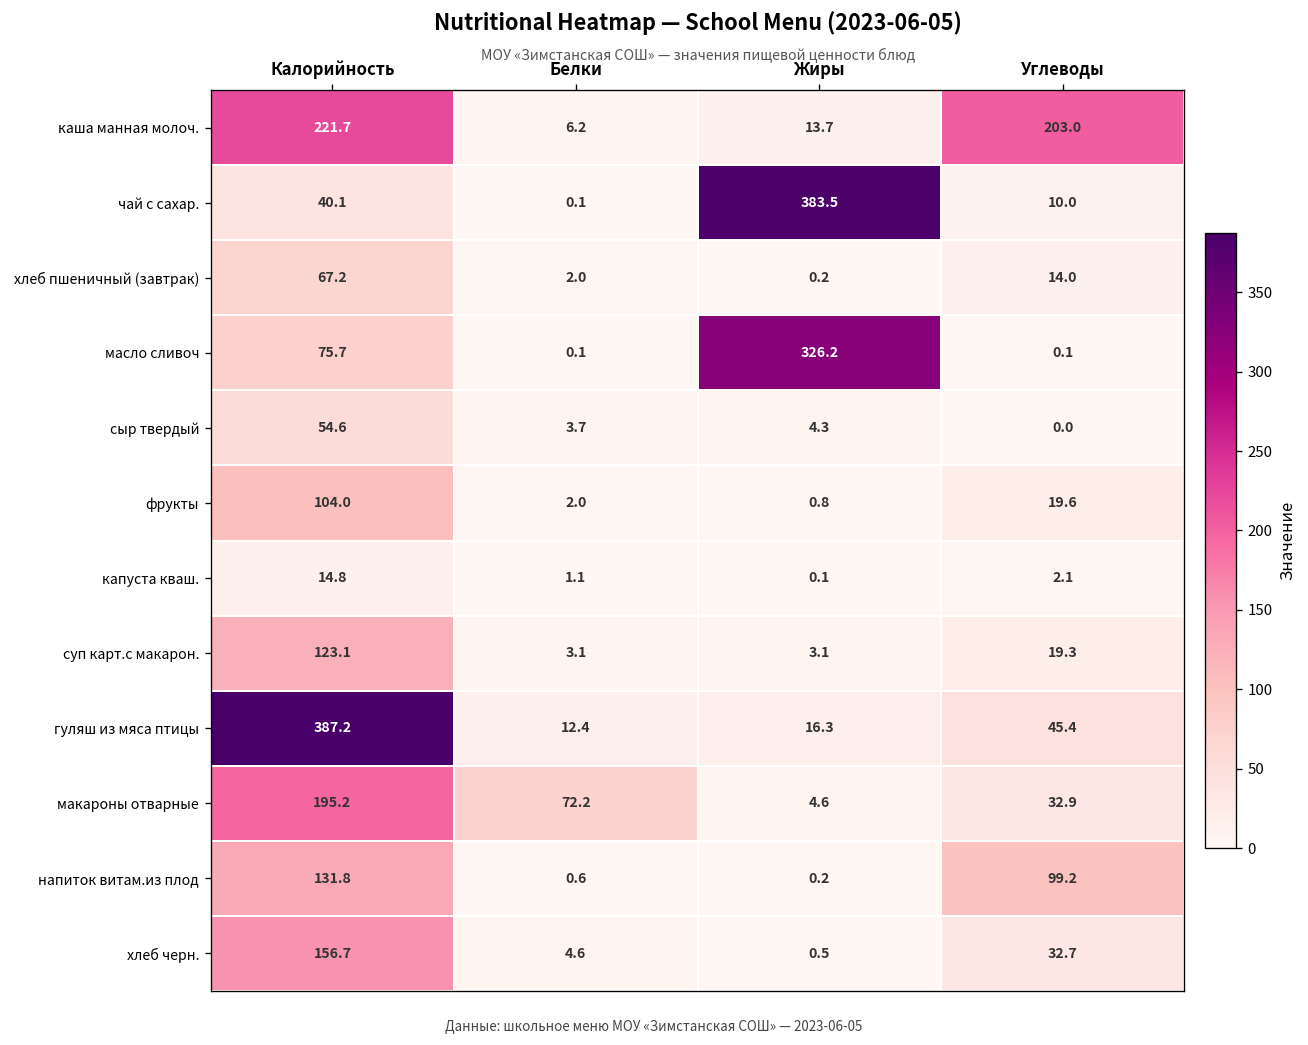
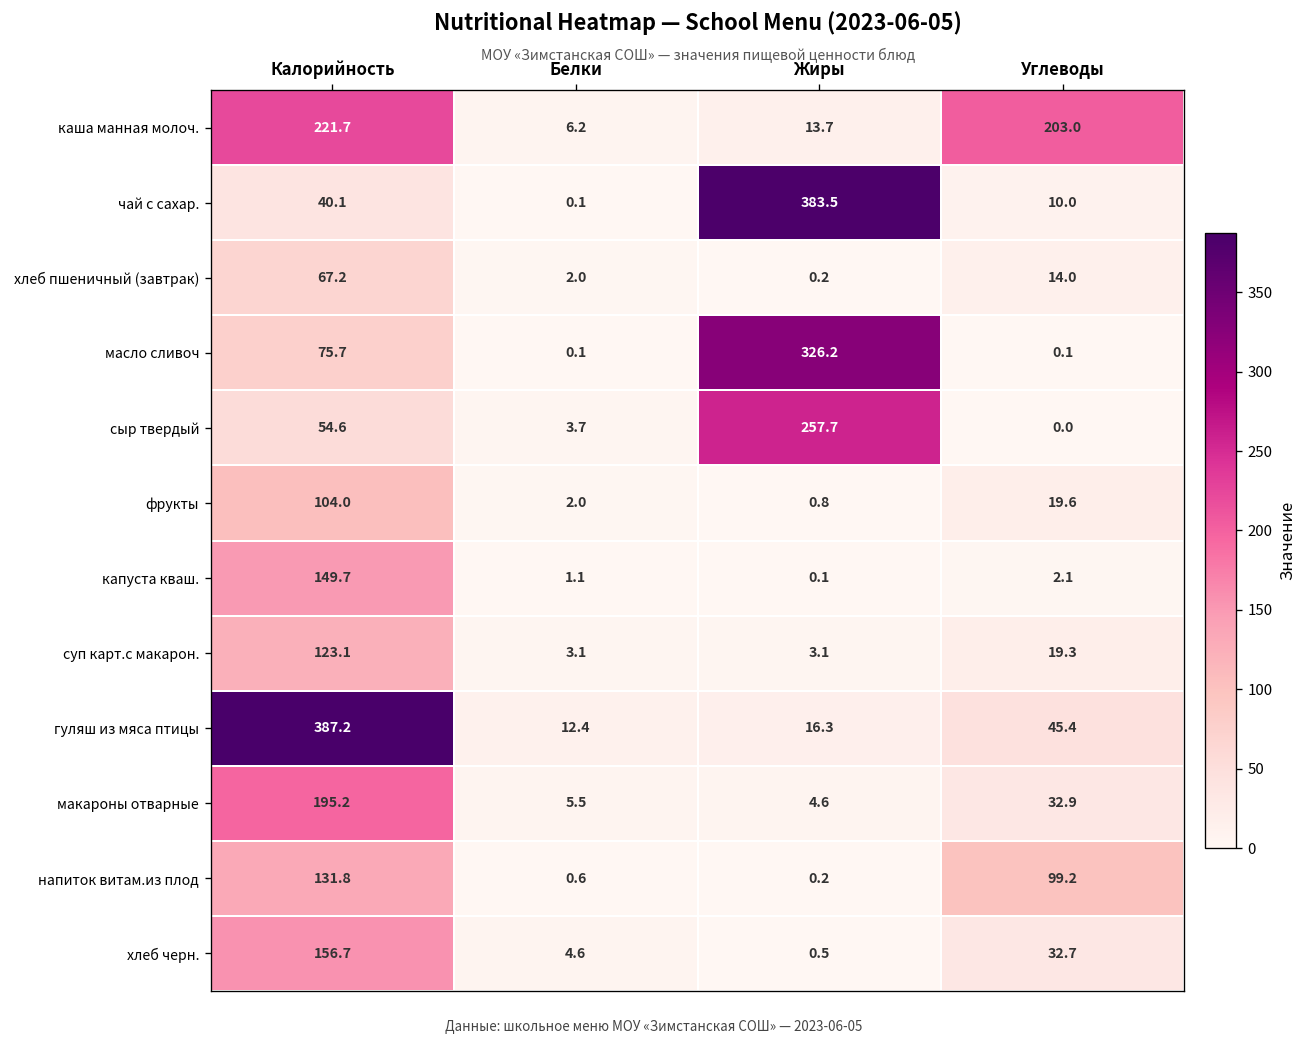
сыр твердый, Жиры: 4.3 -> 257.7
капуста кваш., Калорийность: 14.8 -> 149.7
макароны отварные, Белки: 72.2 -> 5.5
